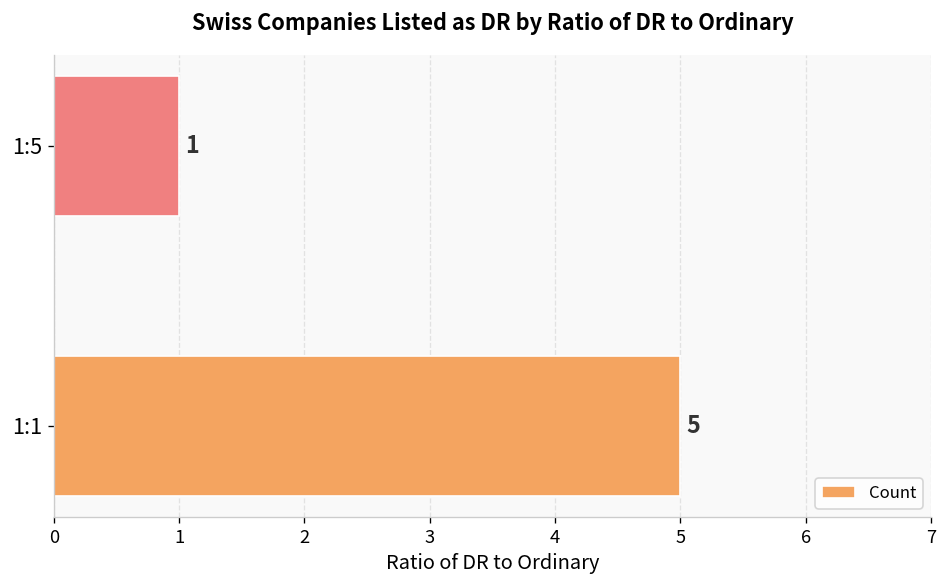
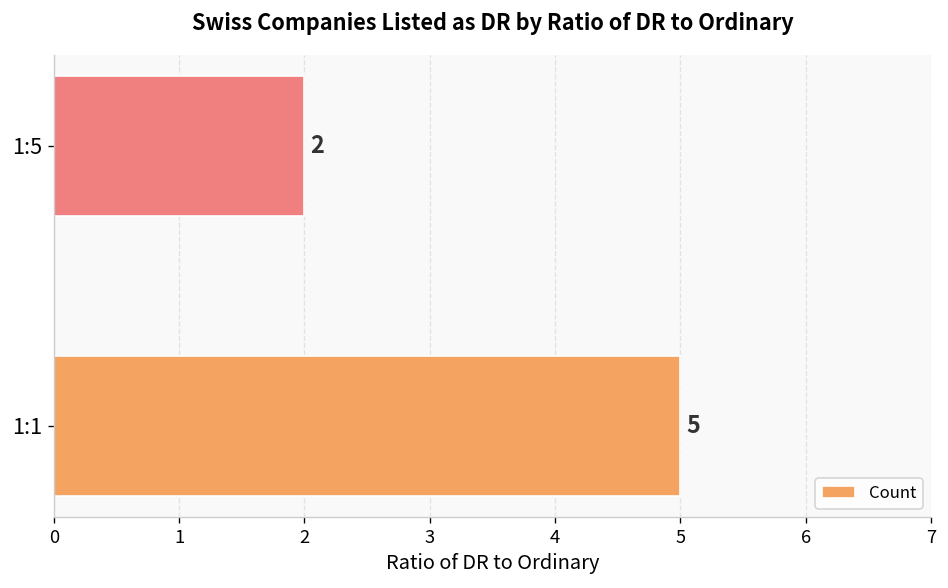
1:5: 1 -> 2
